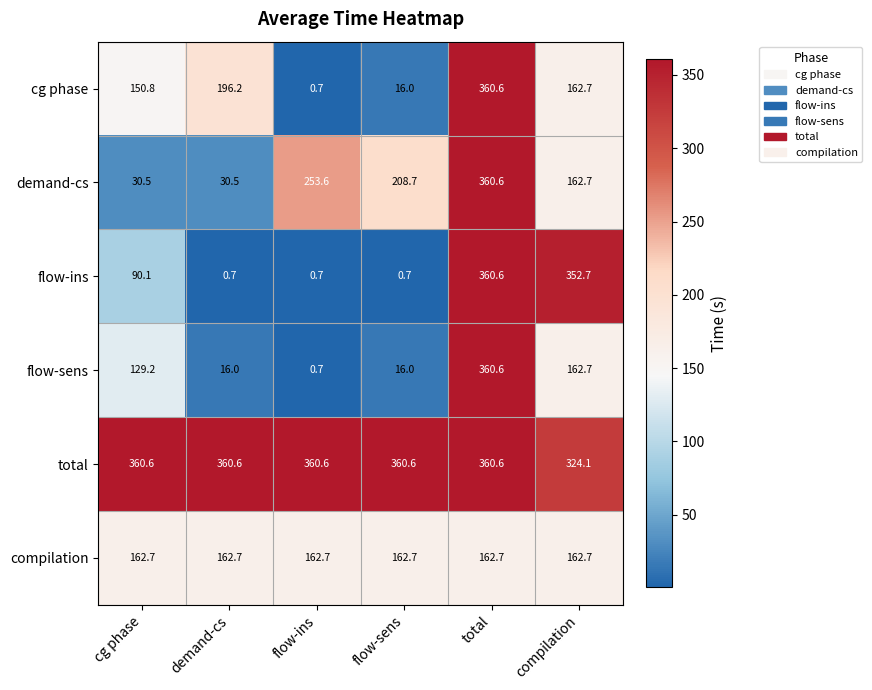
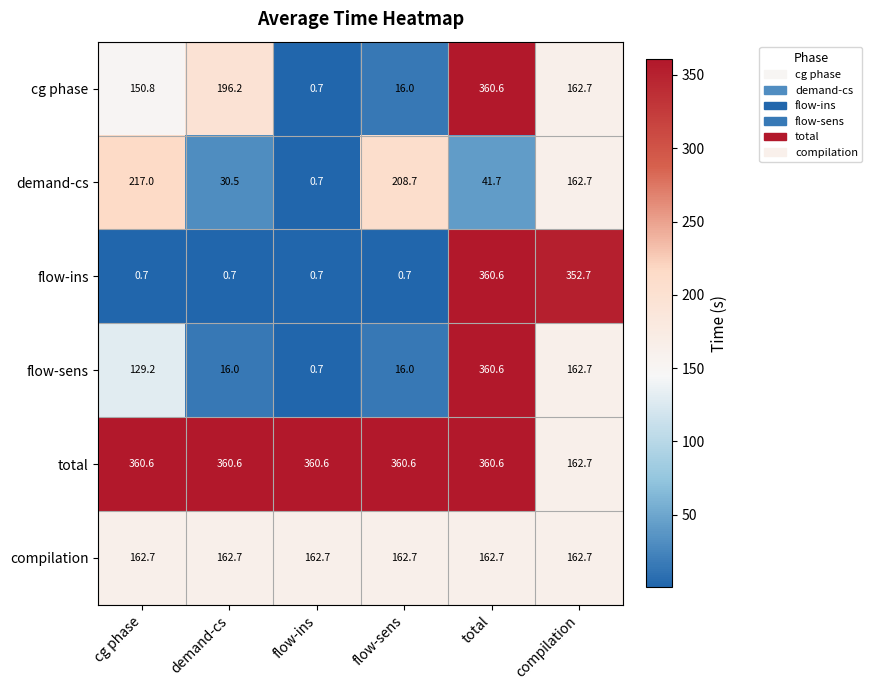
demand-cs, cg phase: 30.5 -> 217.0
demand-cs, flow-ins: 253.6 -> 0.7
demand-cs, total: 360.6 -> 41.7
flow-ins, cg phase: 90.1 -> 0.7
total, compilation: 324.1 -> 162.7
